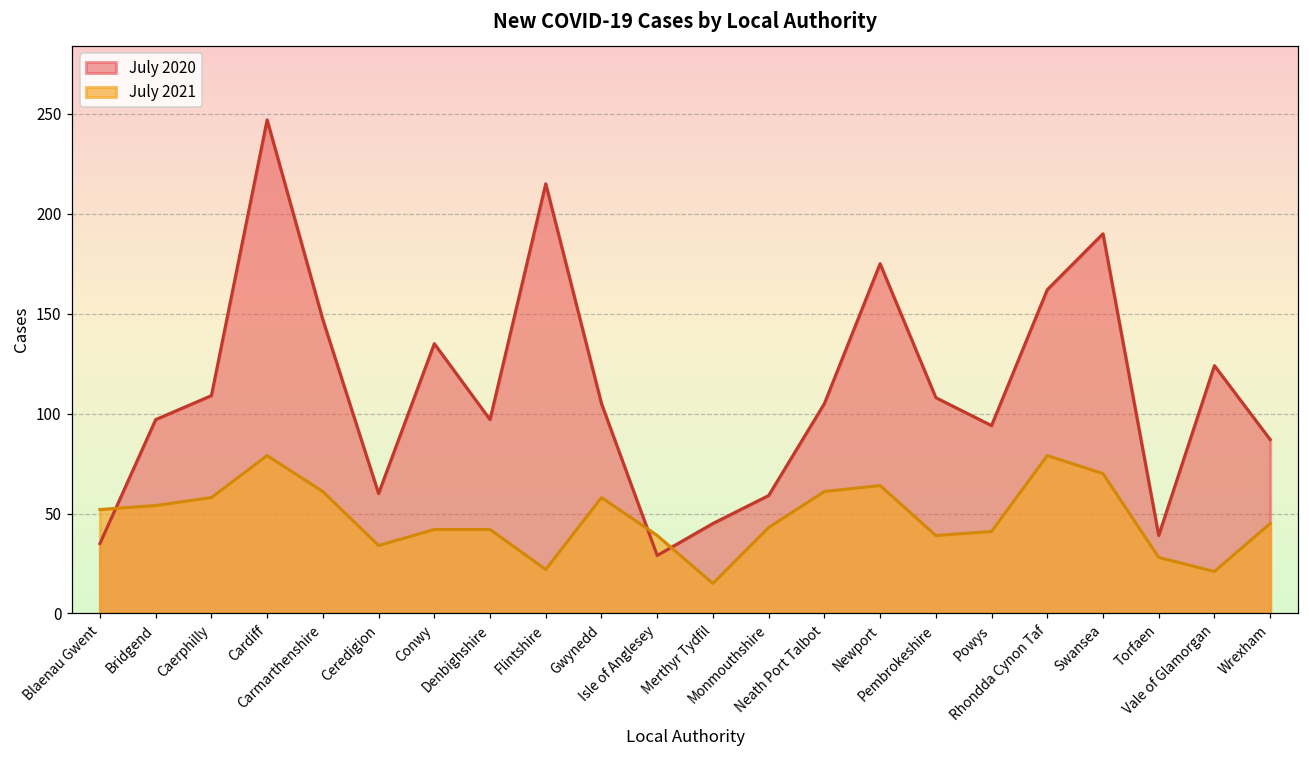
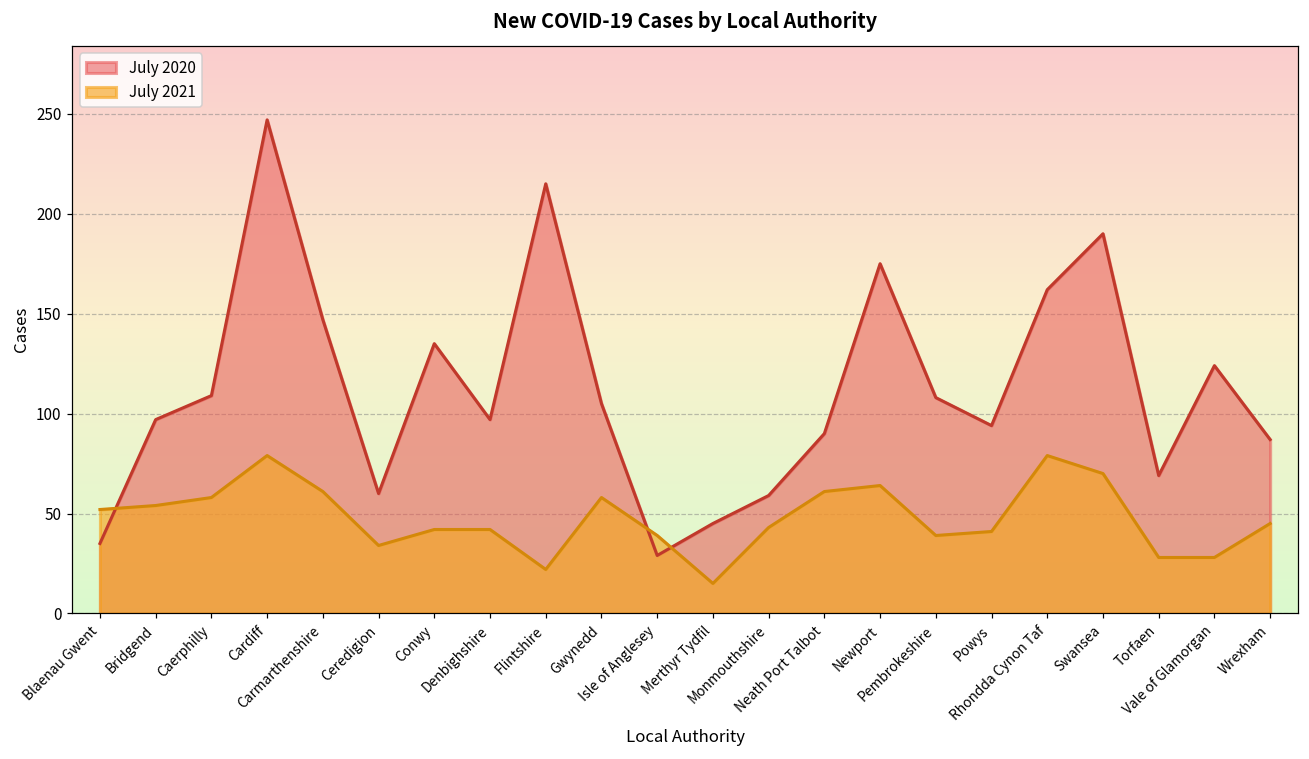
July 2020, Neath Port Talbot: 105 -> 90
July 2020, Torfaen: 39 -> 69
July 2021, Vale of Glamorgan: 21 -> 28
